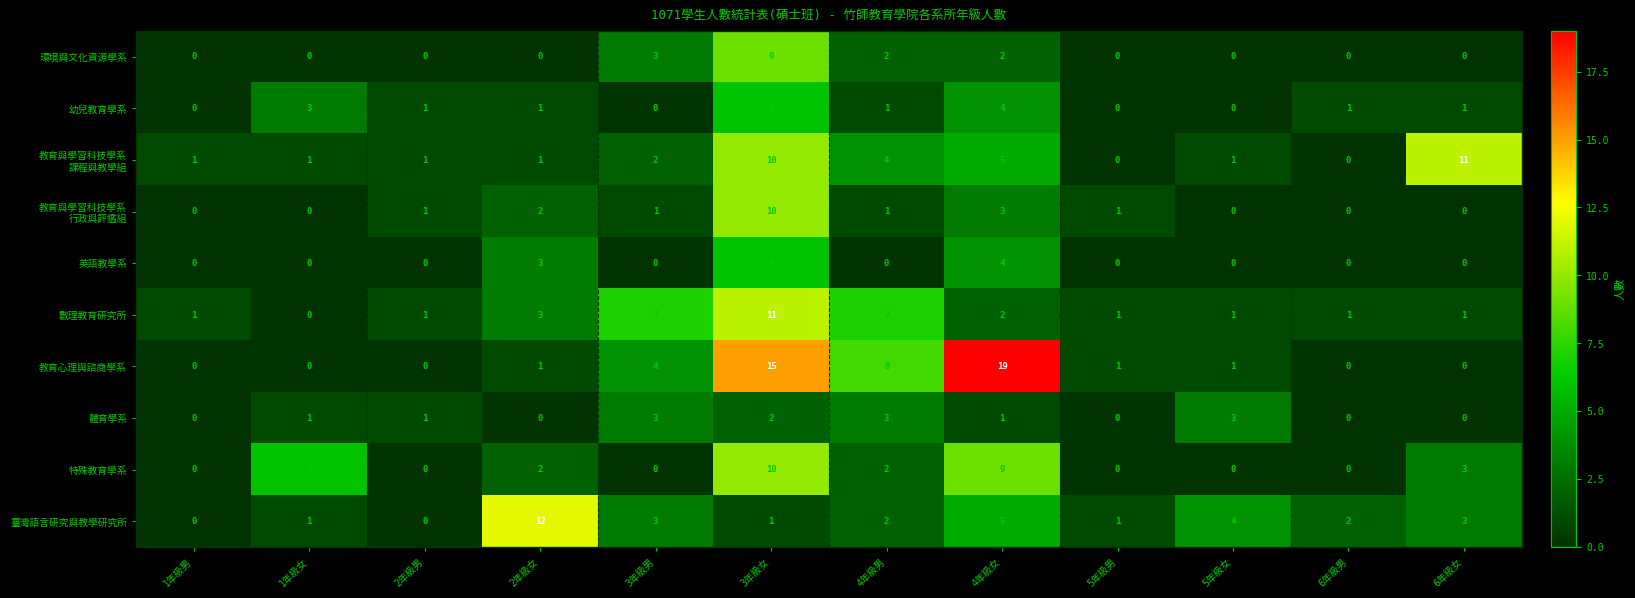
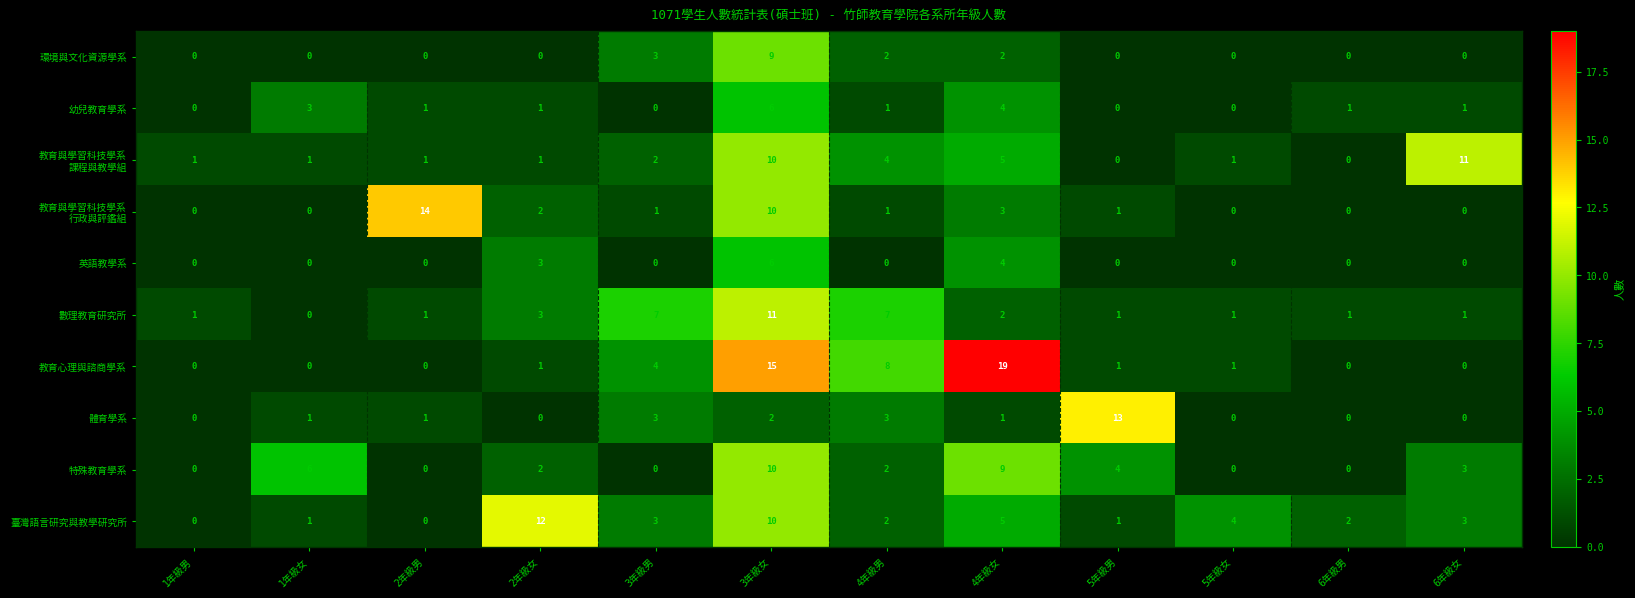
教育與學習科技學系 行政與評鑑組, 2年級男: 1 -> 14
體育學系, 5年級男: 0 -> 13
體育學系, 5年級女: 3 -> 0
特殊教育學系, 5年級男: 0 -> 4
臺灣語言研究與教學研究所, 3年級女: 1 -> 10
